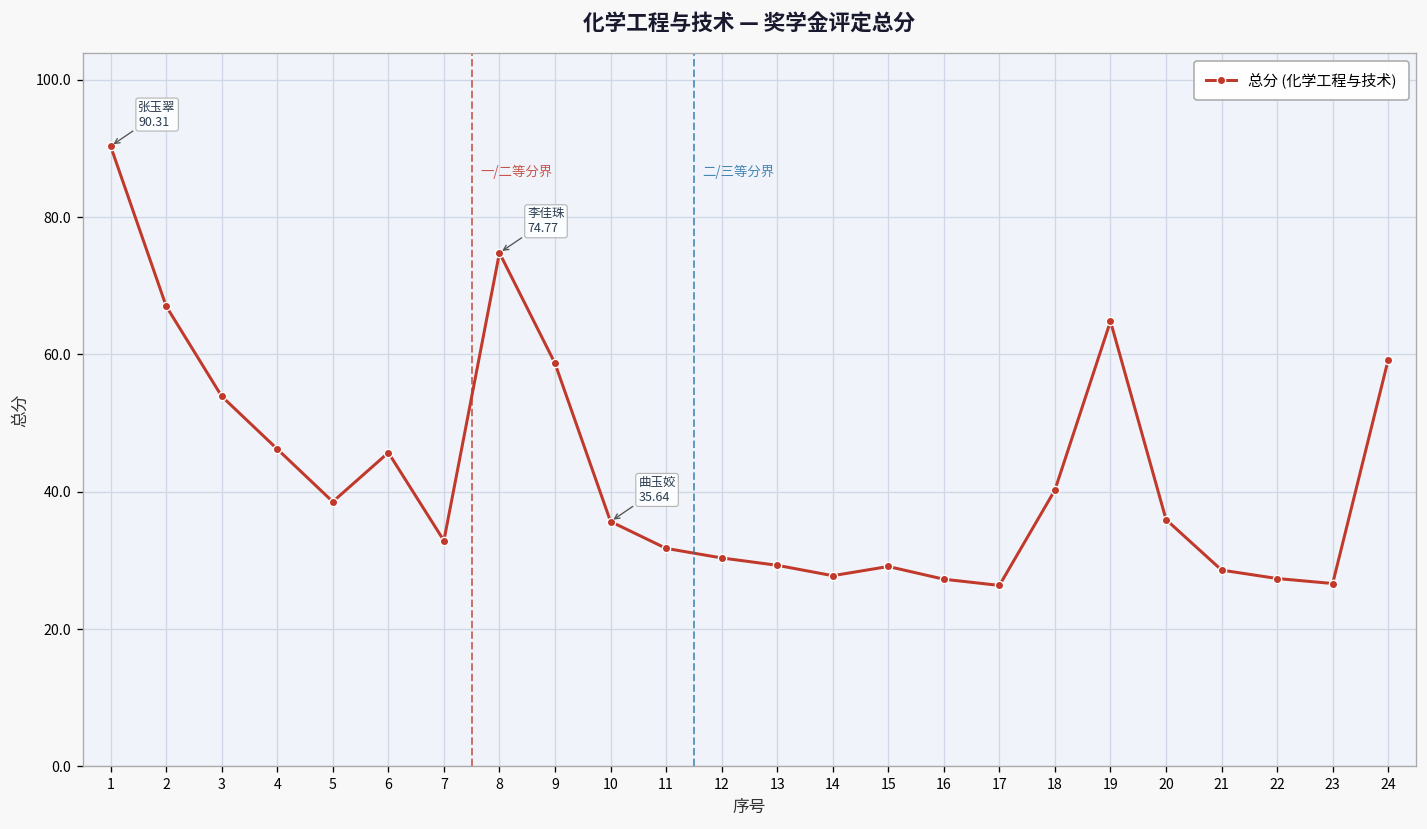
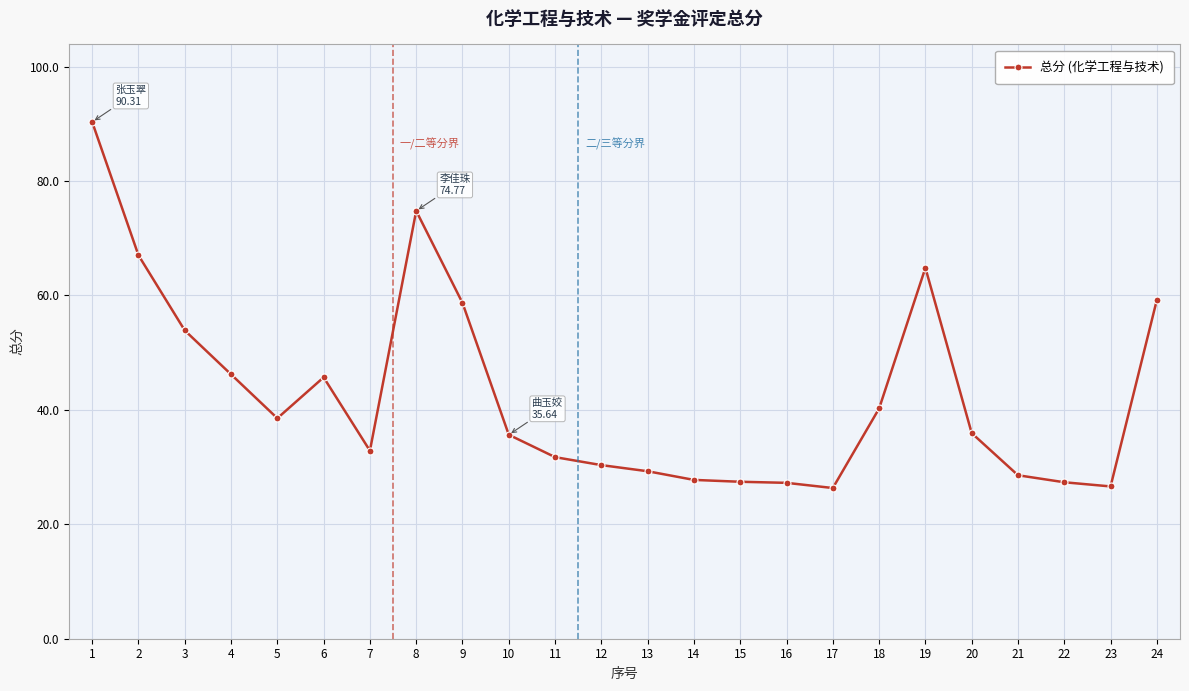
15: 29 -> 27
